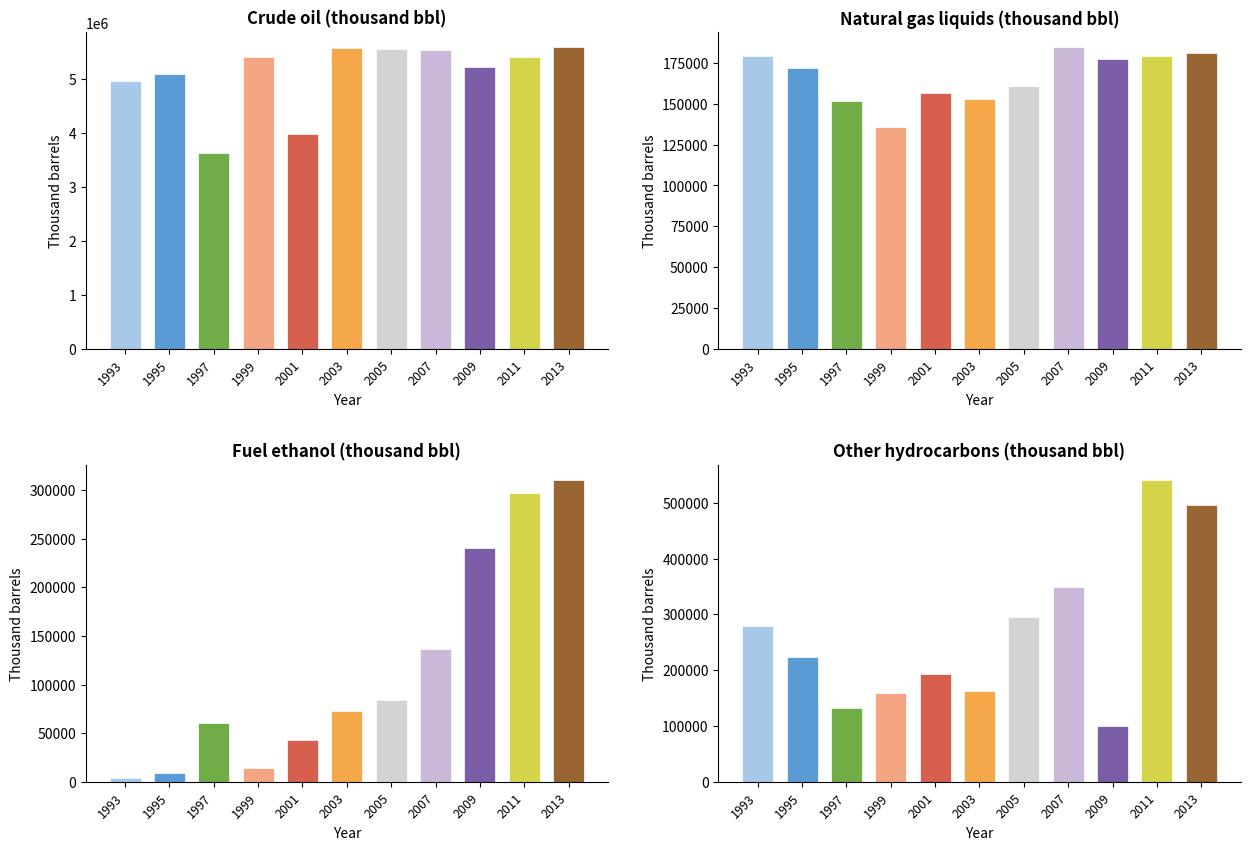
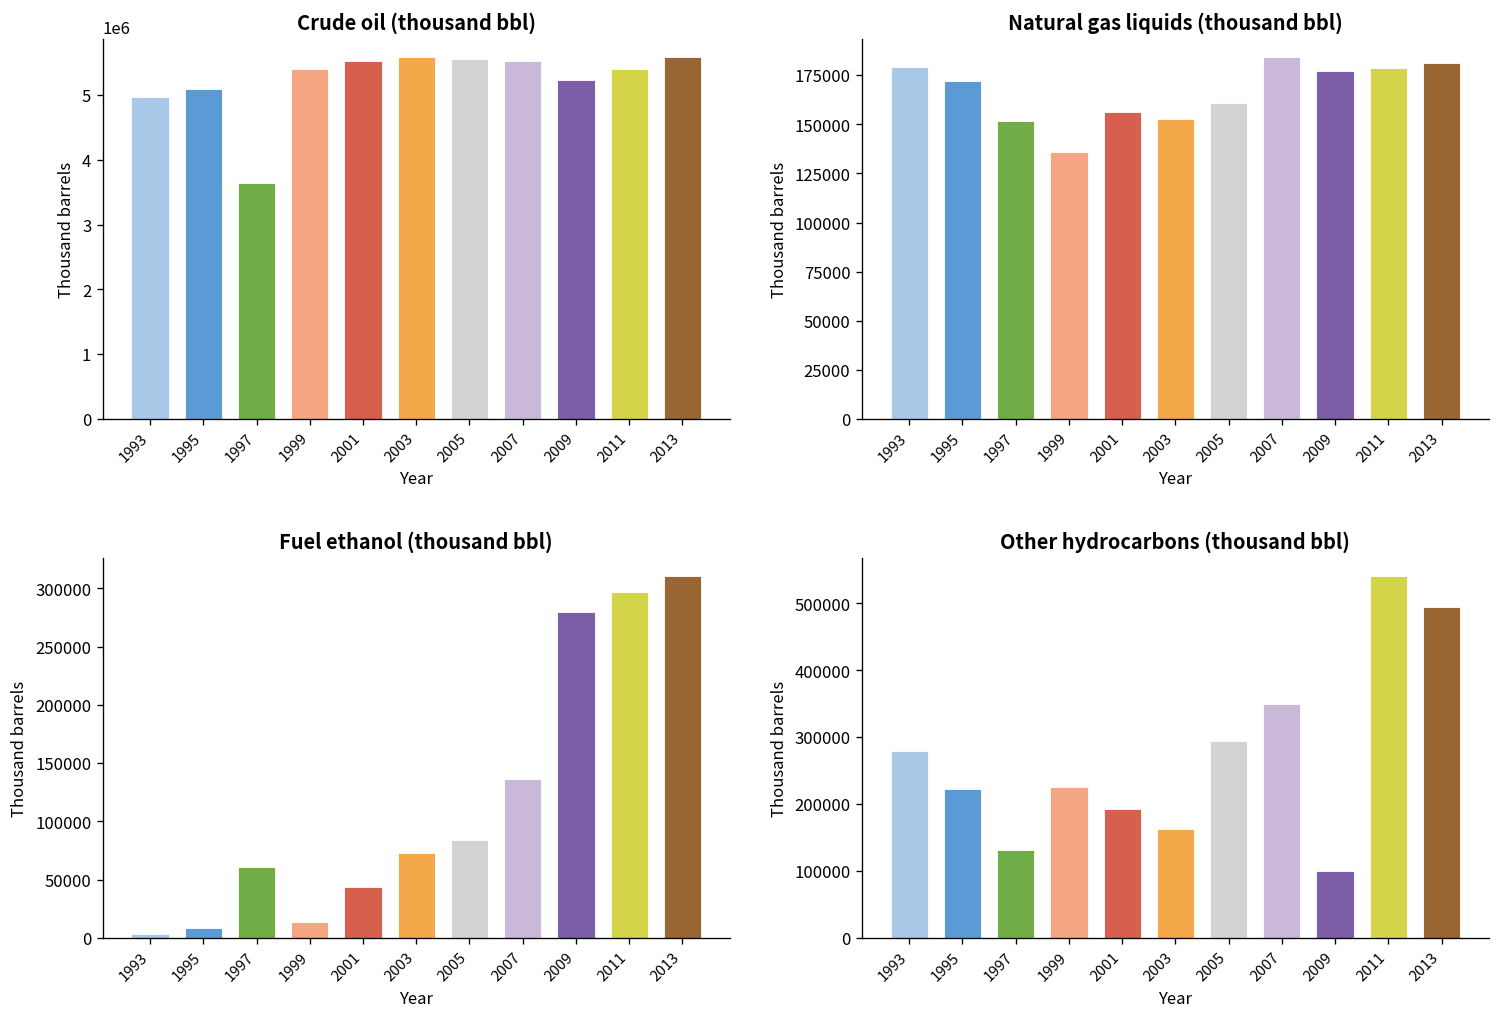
Crude oil (thousand bbl), 2001: 4000000 -> 5500000
Fuel ethanol (thousand bbl), 2009: 240000 -> 280000
Other hydrocarbons (thousand bbl), 1999: 160000 -> 230000
